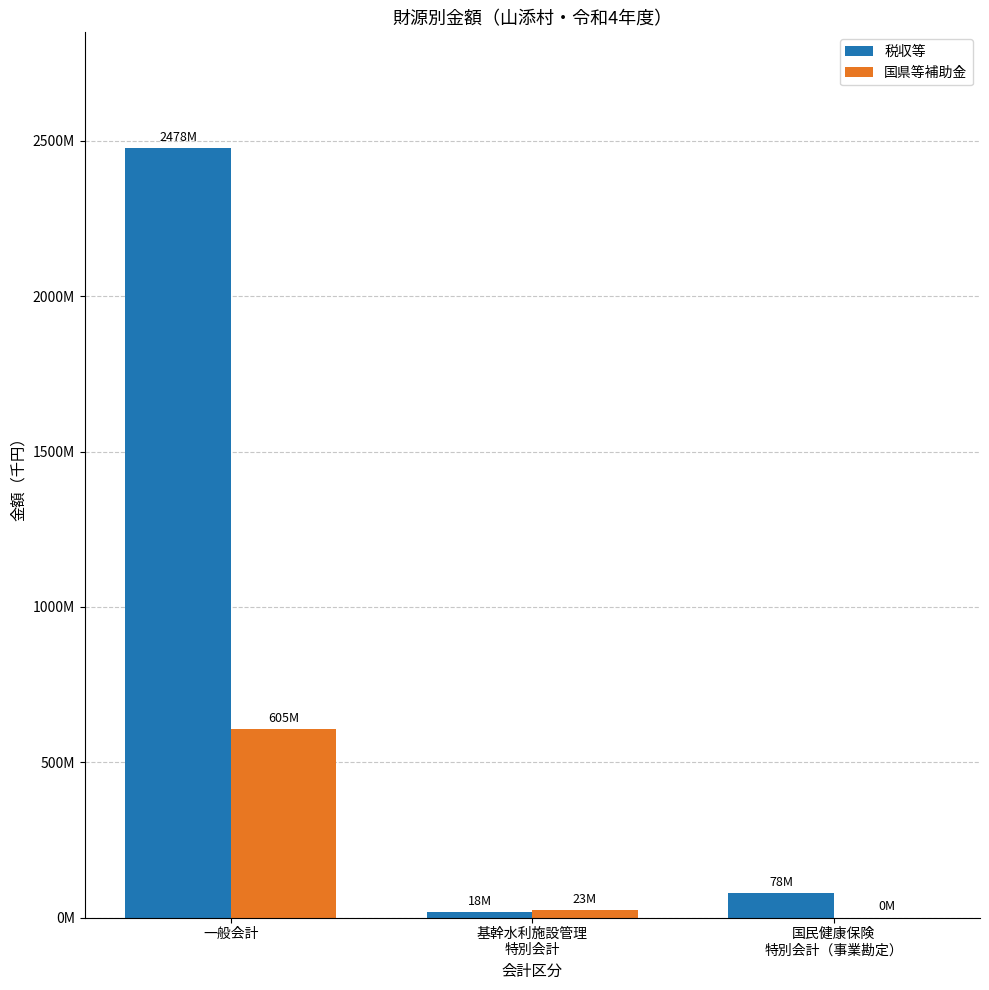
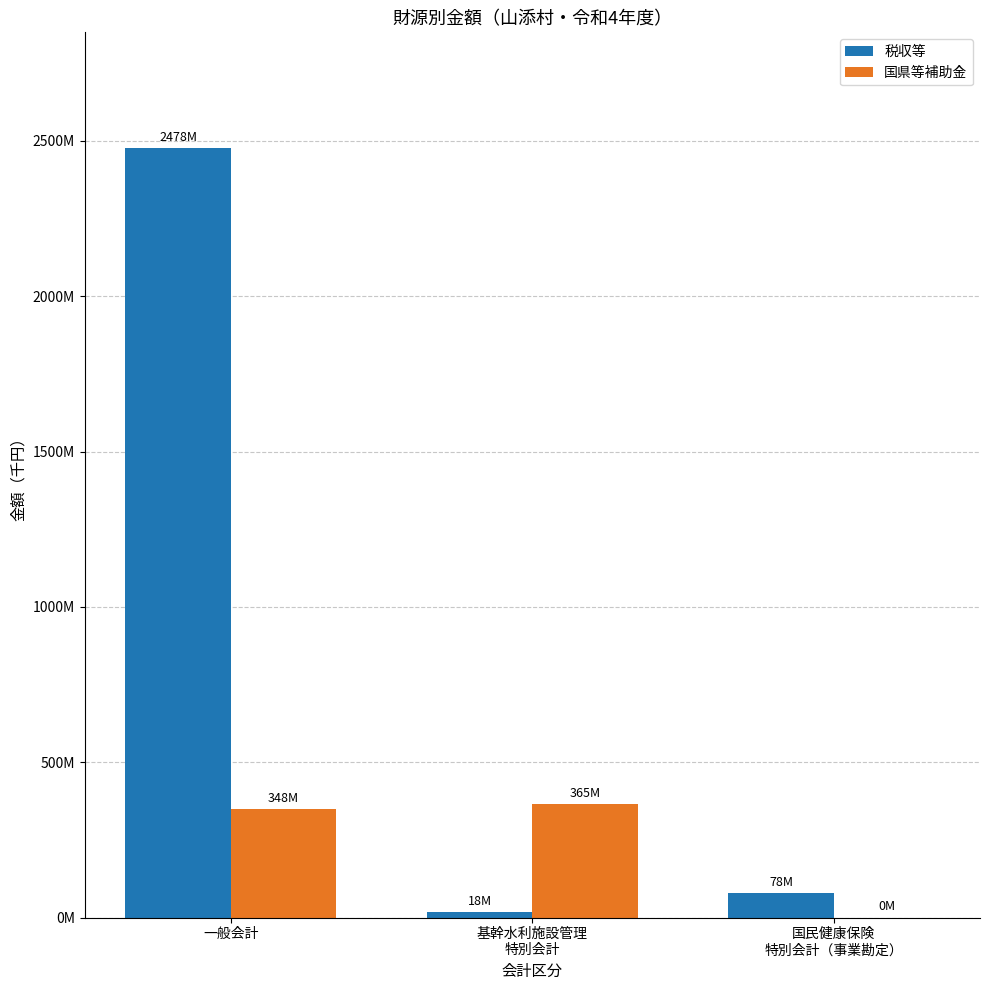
国県等補助金, 一般会計: 605M -> 348M
国県等補助金, 基幹水利施設管理 特別会計: 23M -> 365M
